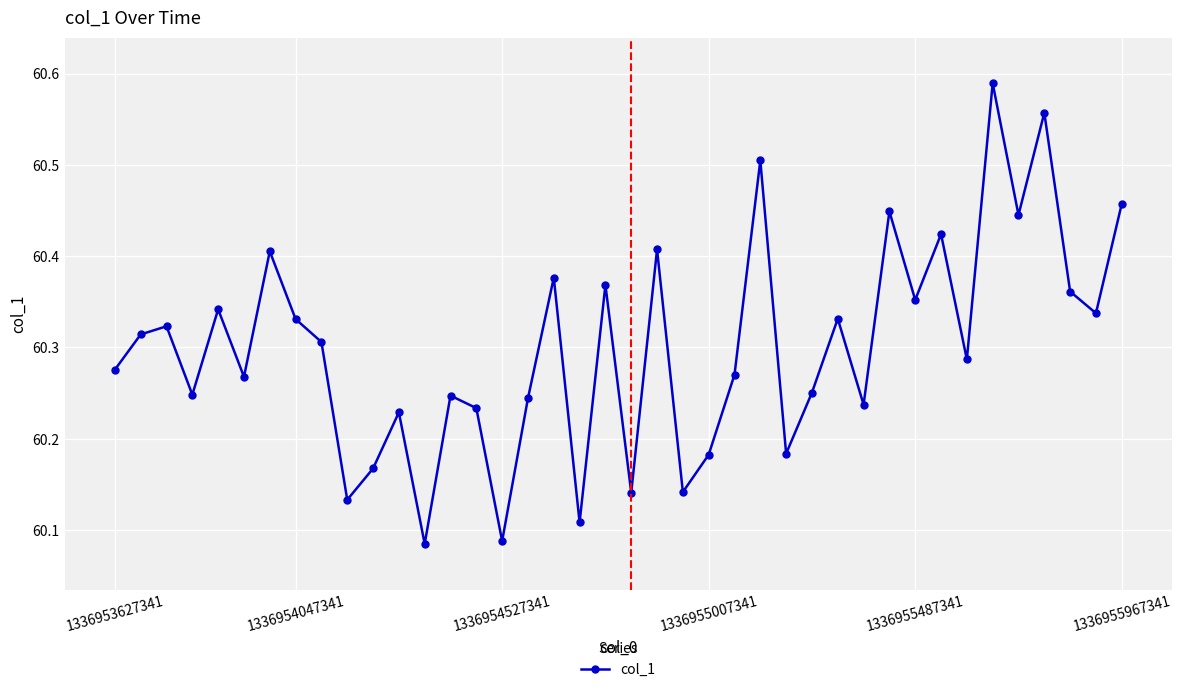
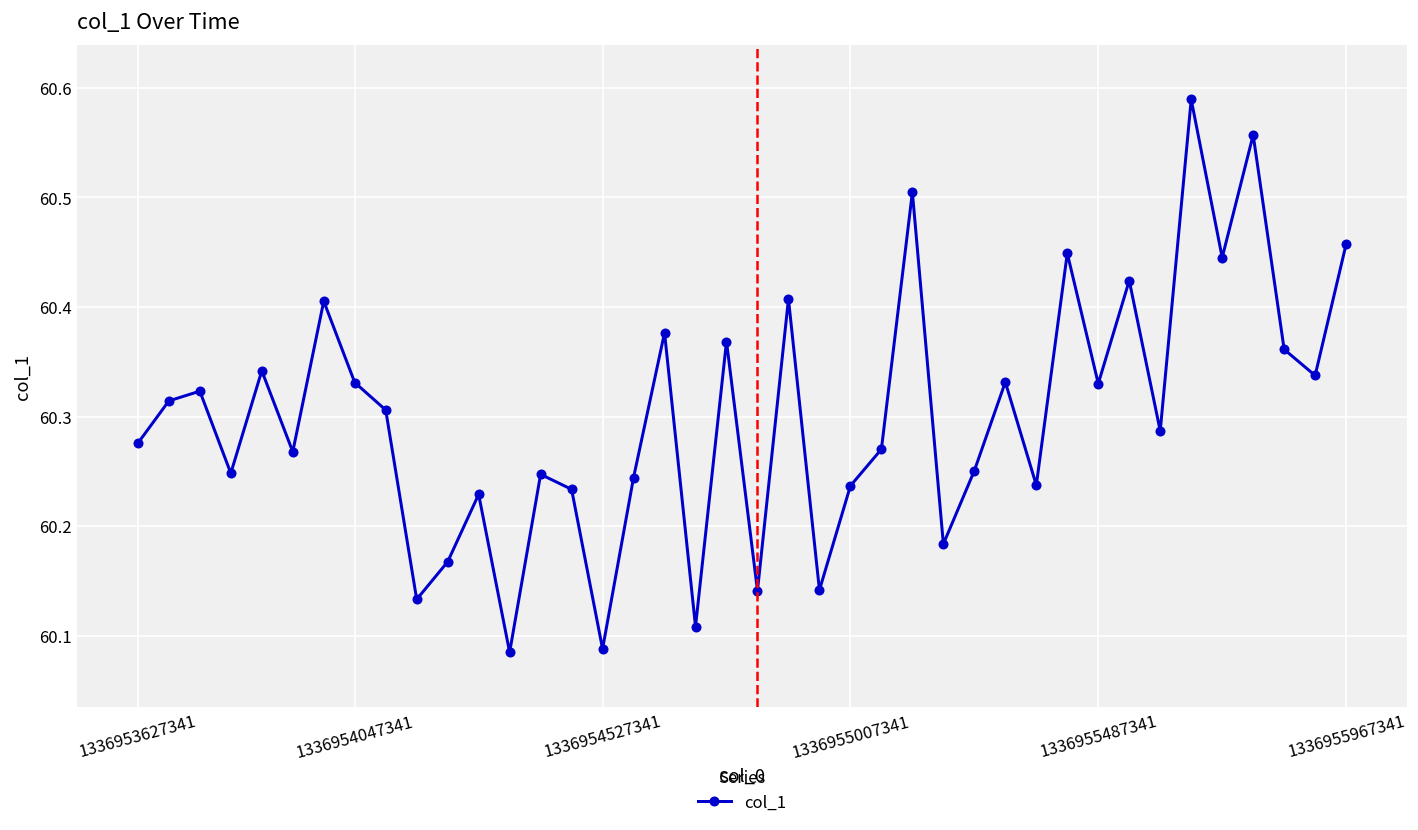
1336955007341: 60.18 -> 60.24
1336955487341: 60.35 -> 60.33
